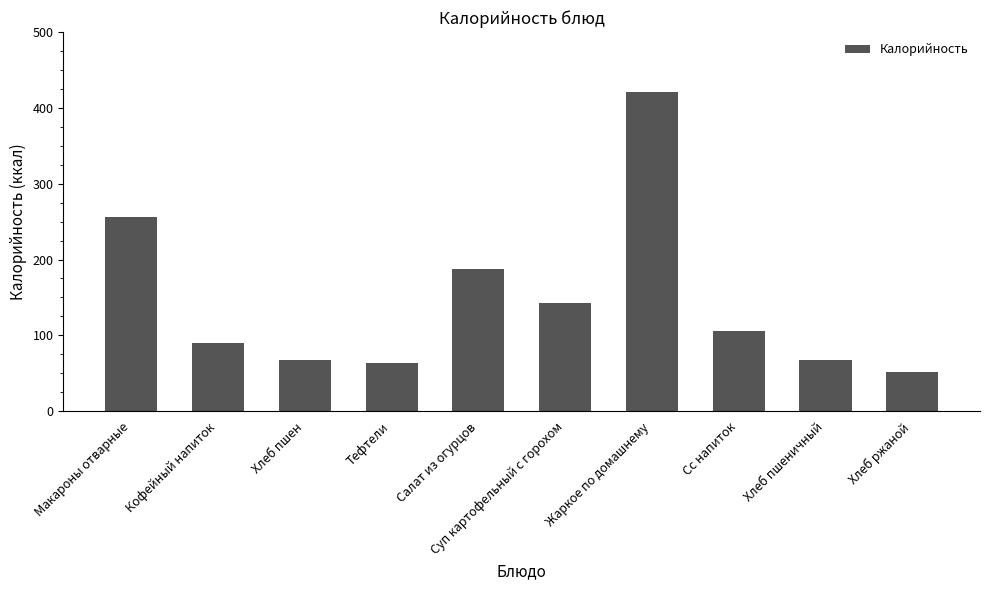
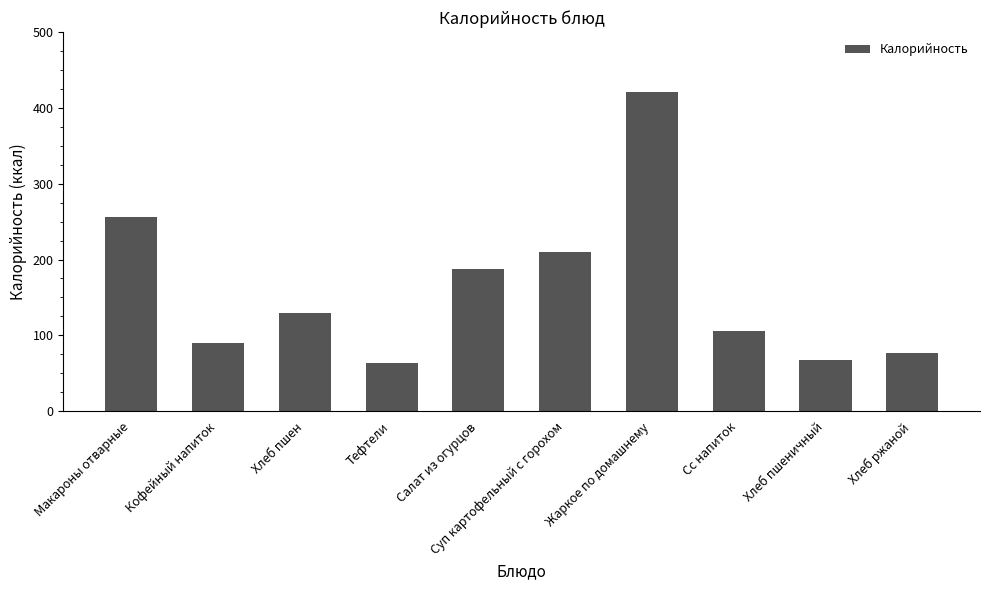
Хлеб пшен: 70 -> 130
Суп картофельный с горохом: 140 -> 210
Хлеб ржаной: 50 -> 80
